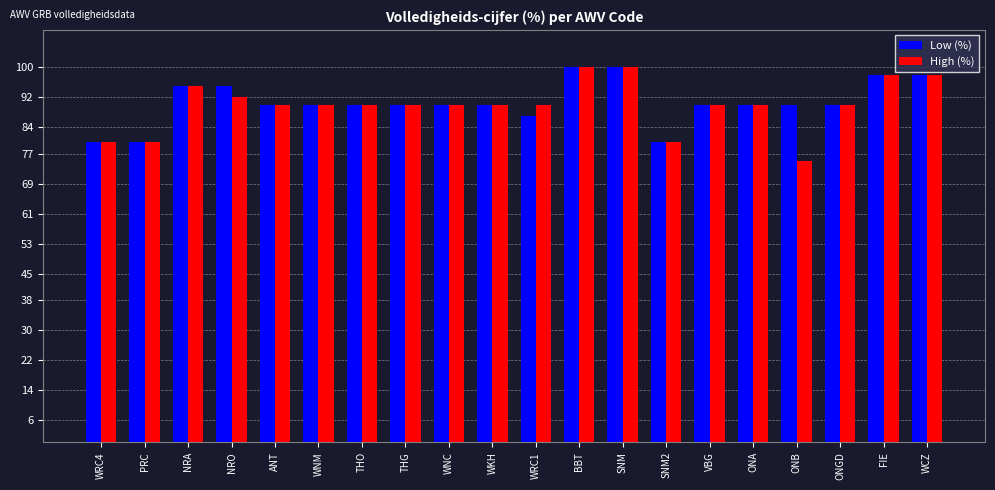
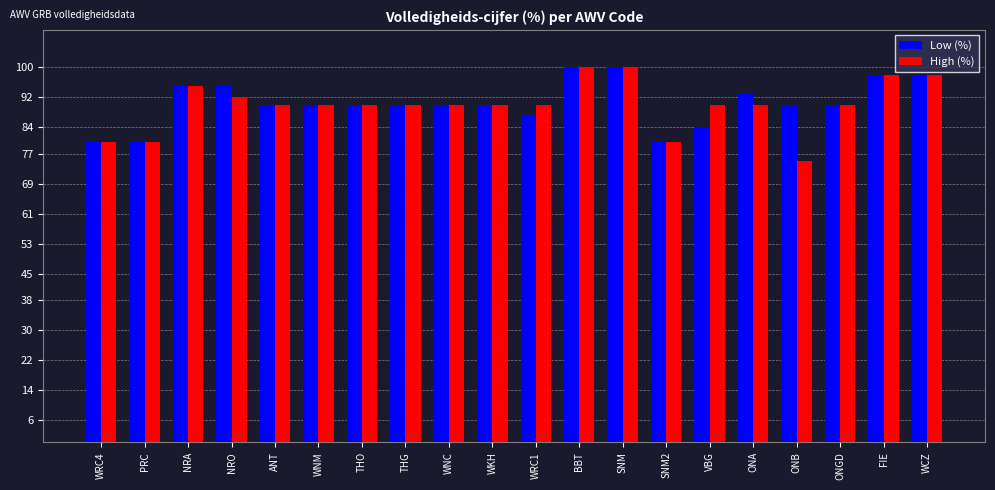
Low (%), VBG: 90 -> 84
Low (%), ONA: 90 -> 93
